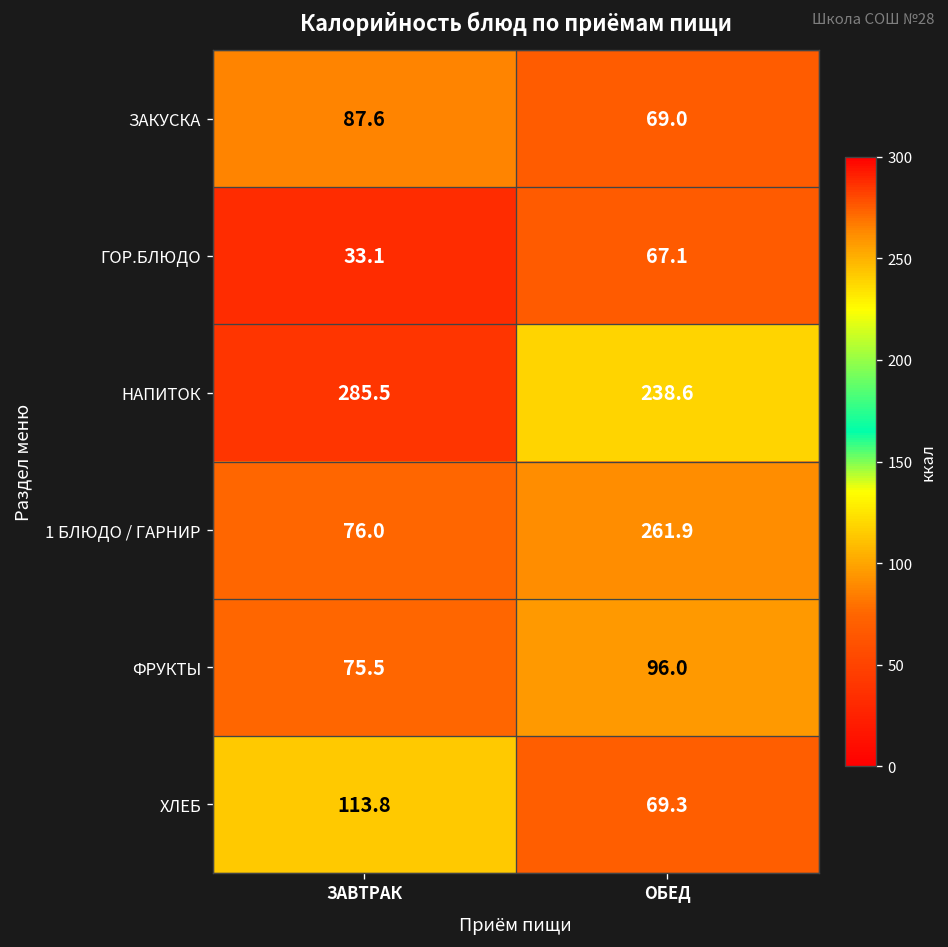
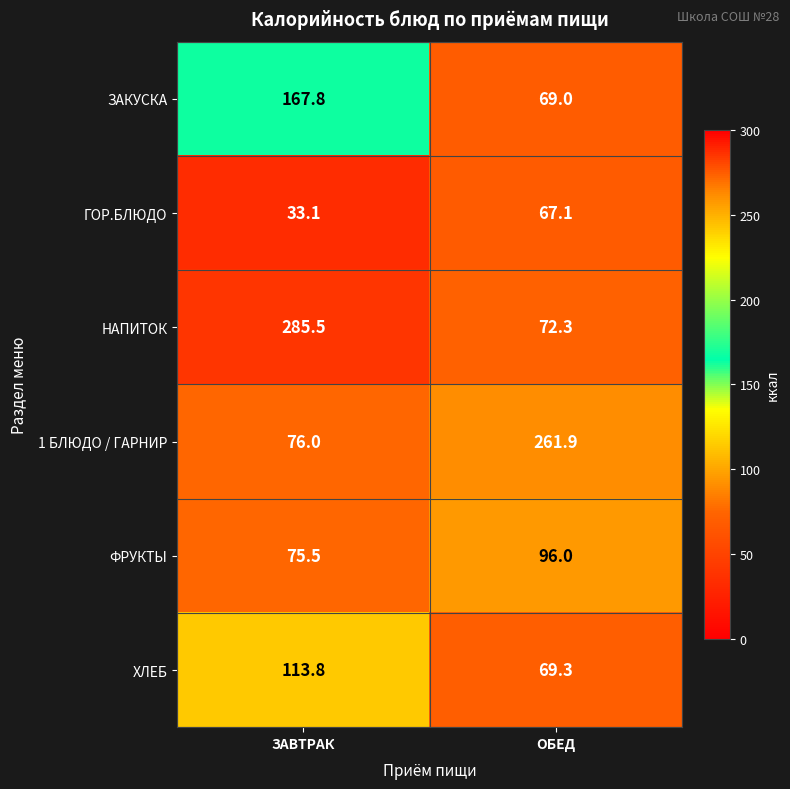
ЗАКУСКА, ЗАВТРАК: 87.6 -> 167.8
НАПИТОК, ОБЕД: 238.6 -> 72.3
